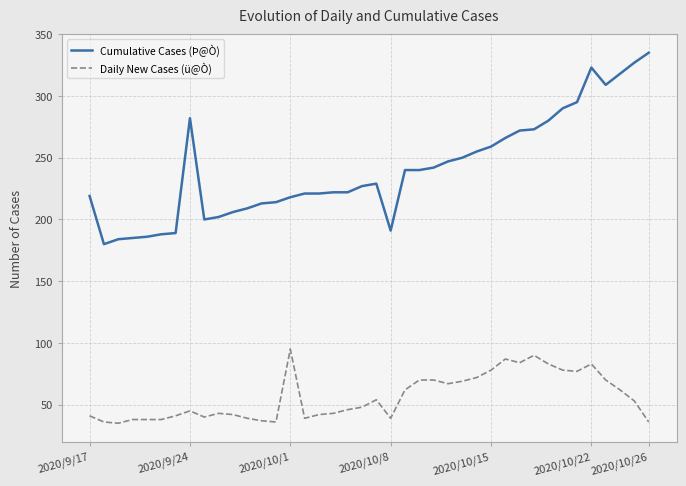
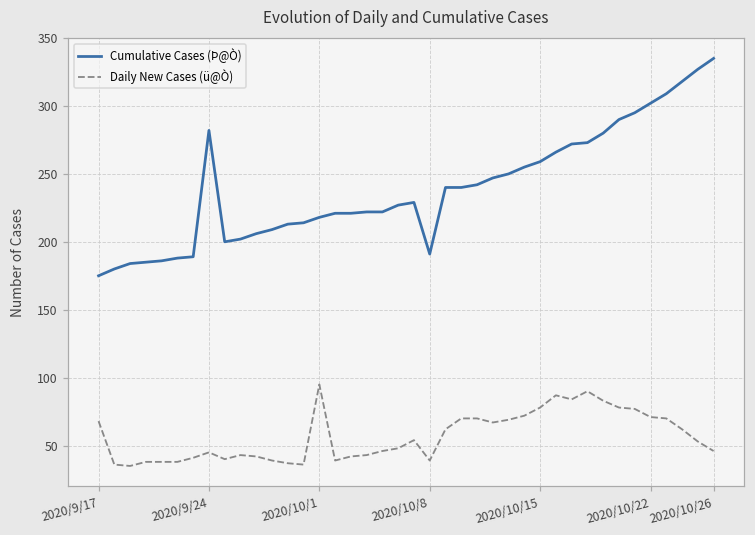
Cumulative Cases (Þ@Ò), 2020/9/17: 219 -> 175
Daily New Cases (ü@Ò), 2020/9/17: 41 -> 68
Cumulative Cases (Þ@Ò), 2020/10/22: 323 -> 302
Daily New Cases (ü@Ò), 2020/10/22: 83 -> 71
Daily New Cases (ü@Ò), 2020/10/26: 36 -> 46
